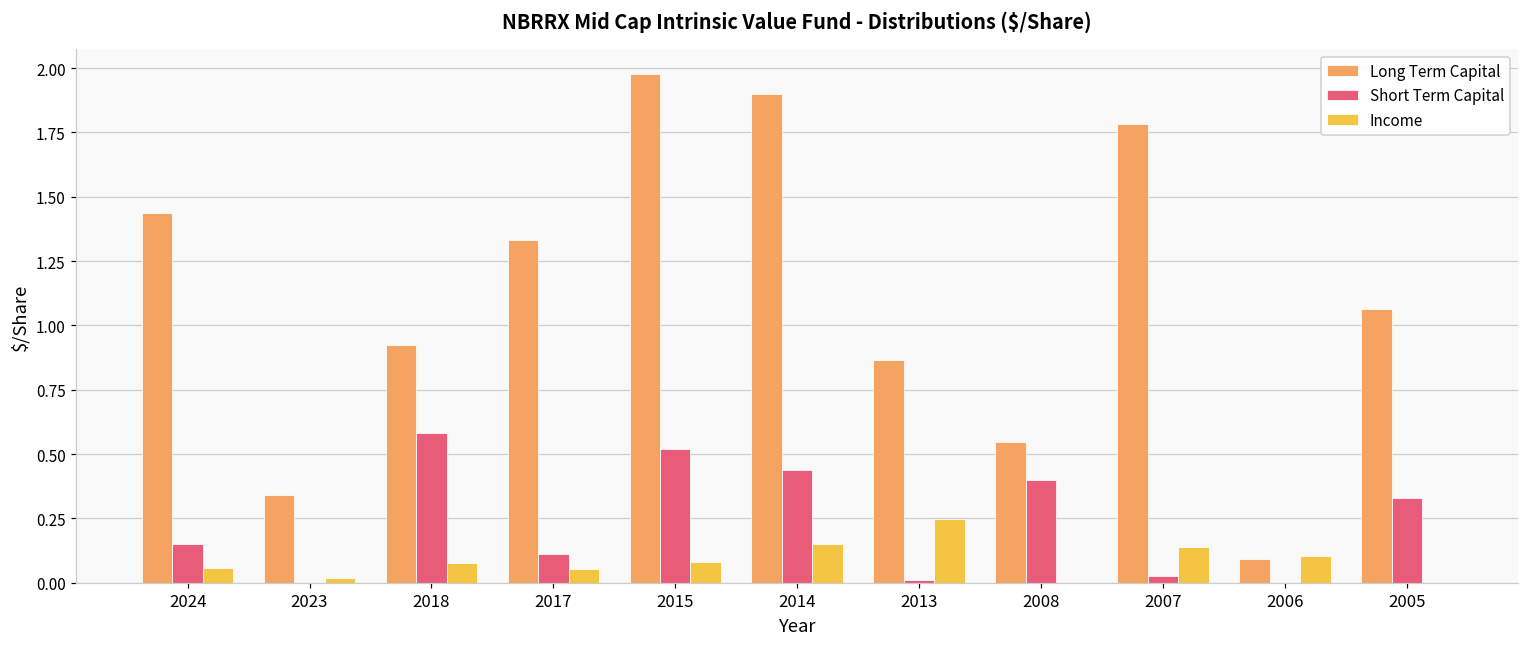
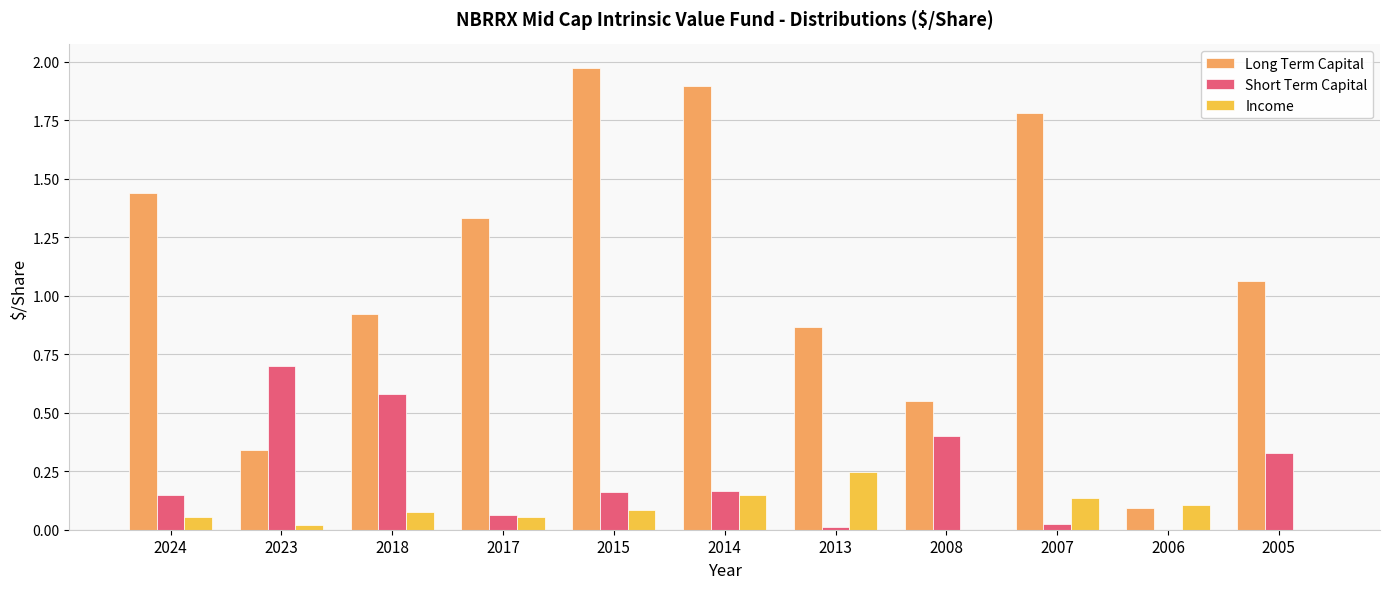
Short Term Capital, 2023: 0.0 -> 0.7
Short Term Capital, 2017: 0.11 -> 0.06
Short Term Capital, 2015: 0.52 -> 0.16
Short Term Capital, 2014: 0.44 -> 0.17
